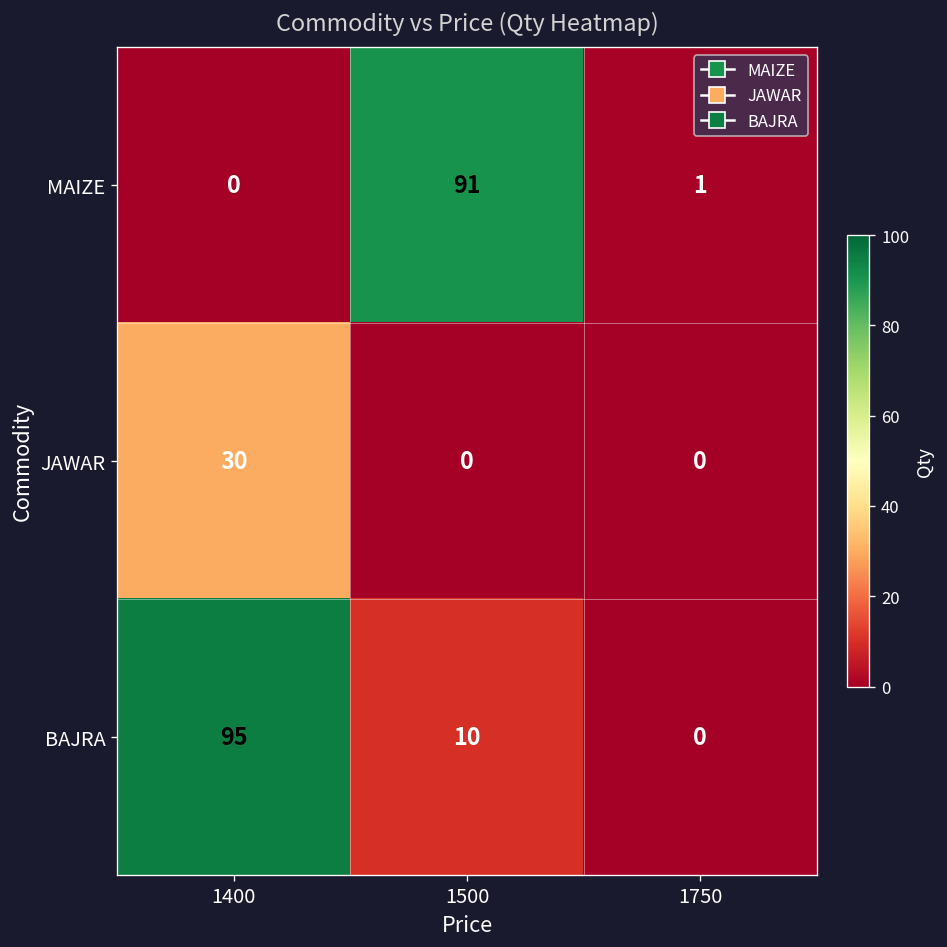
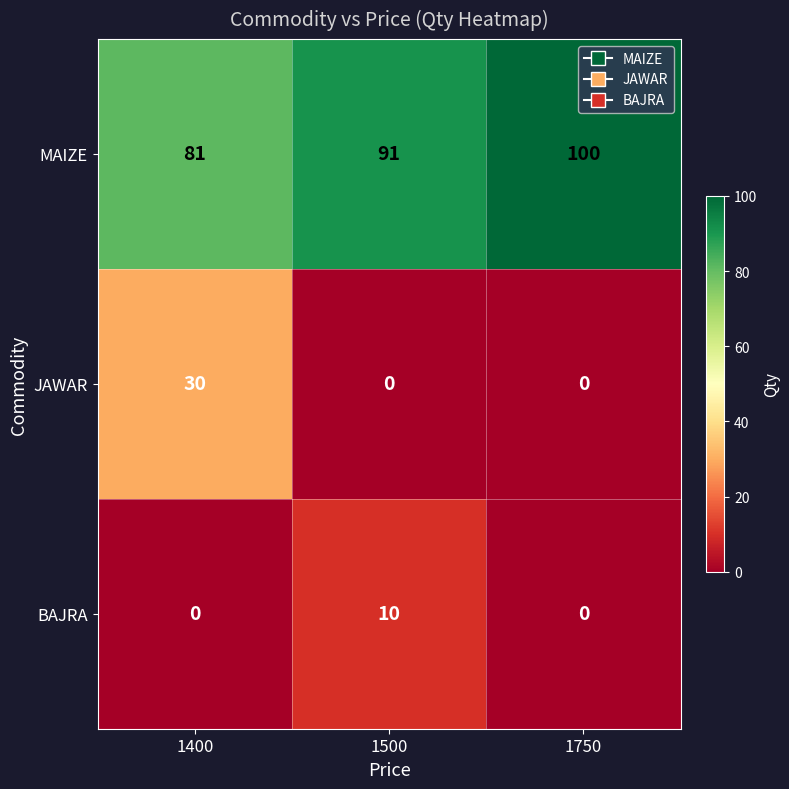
MAIZE, 1400: 0 -> 81
MAIZE, 1750: 1 -> 100
BAJRA, 1400: 95 -> 0
